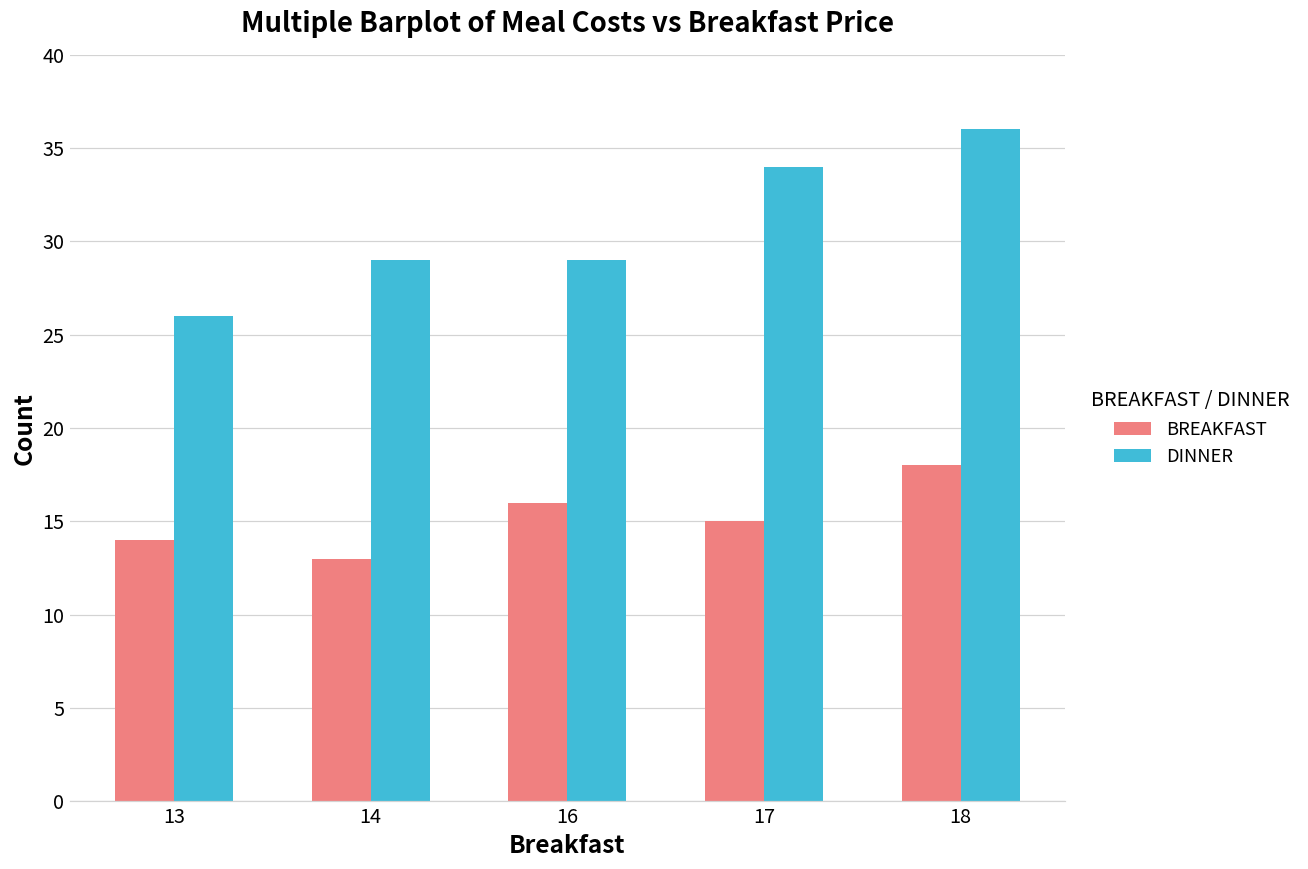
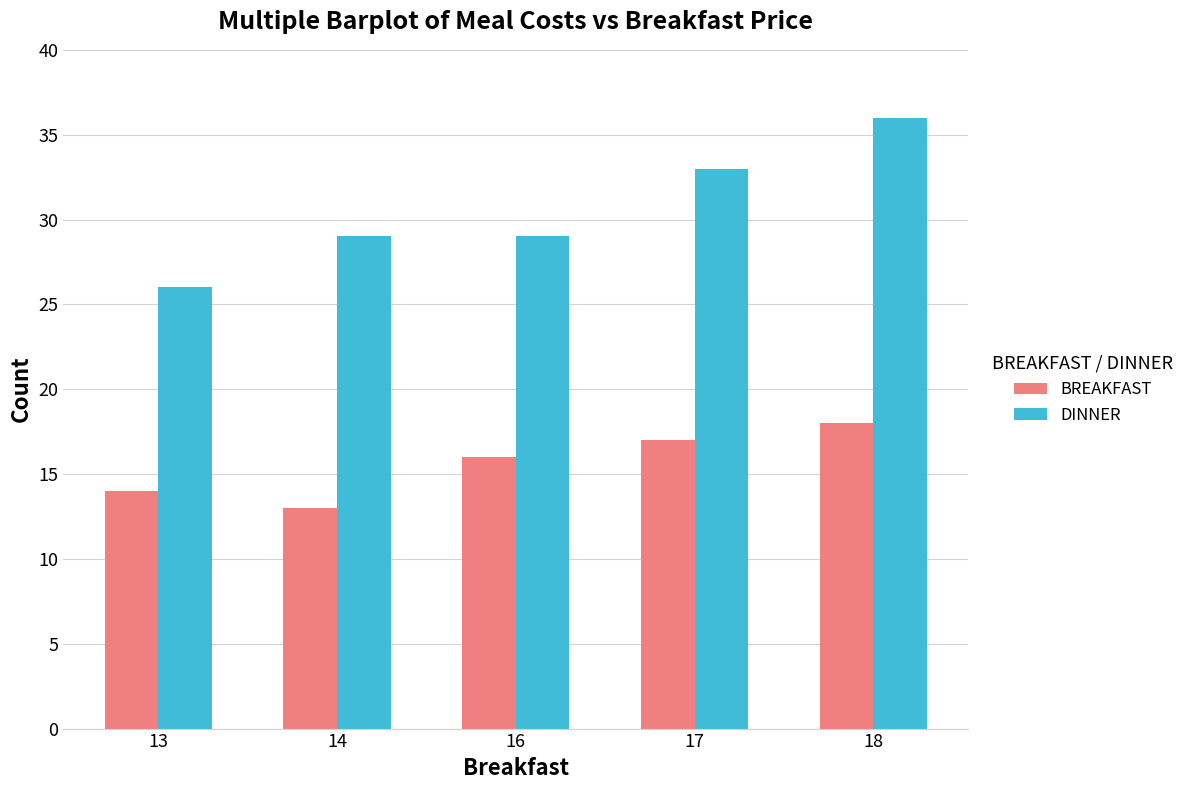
BREAKFAST, 17: 15 -> 17
DINNER, 17: 34 -> 33
